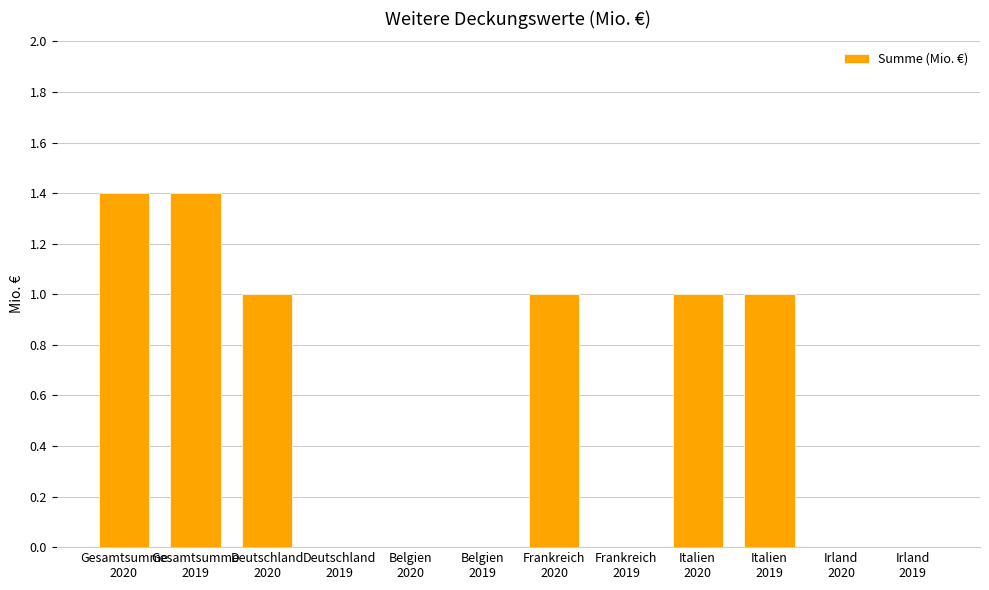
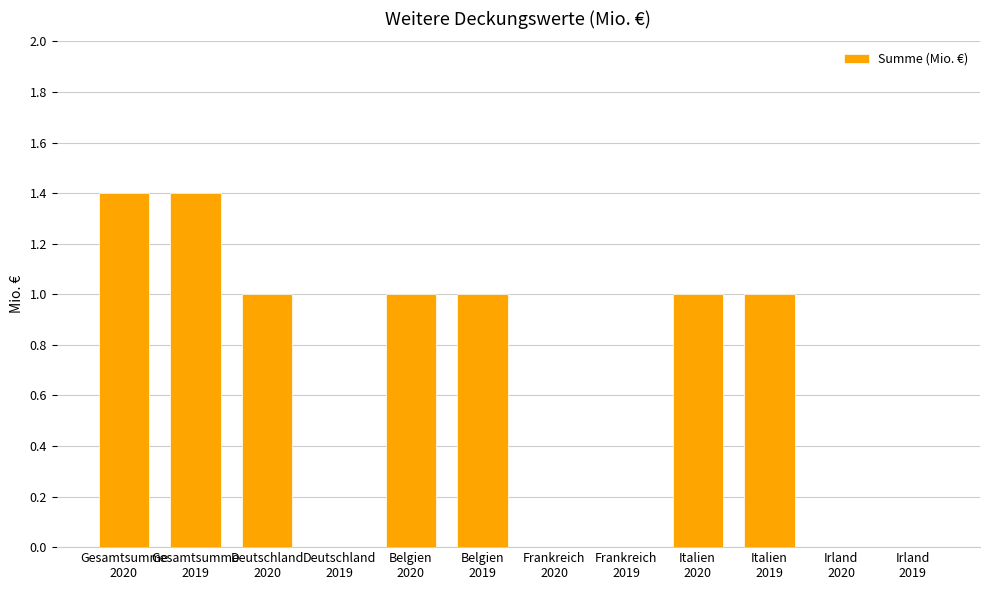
Belgien 2020: 0 -> 1
Belgien 2019: 0 -> 1
Frankreich 2020: 1 -> 0
